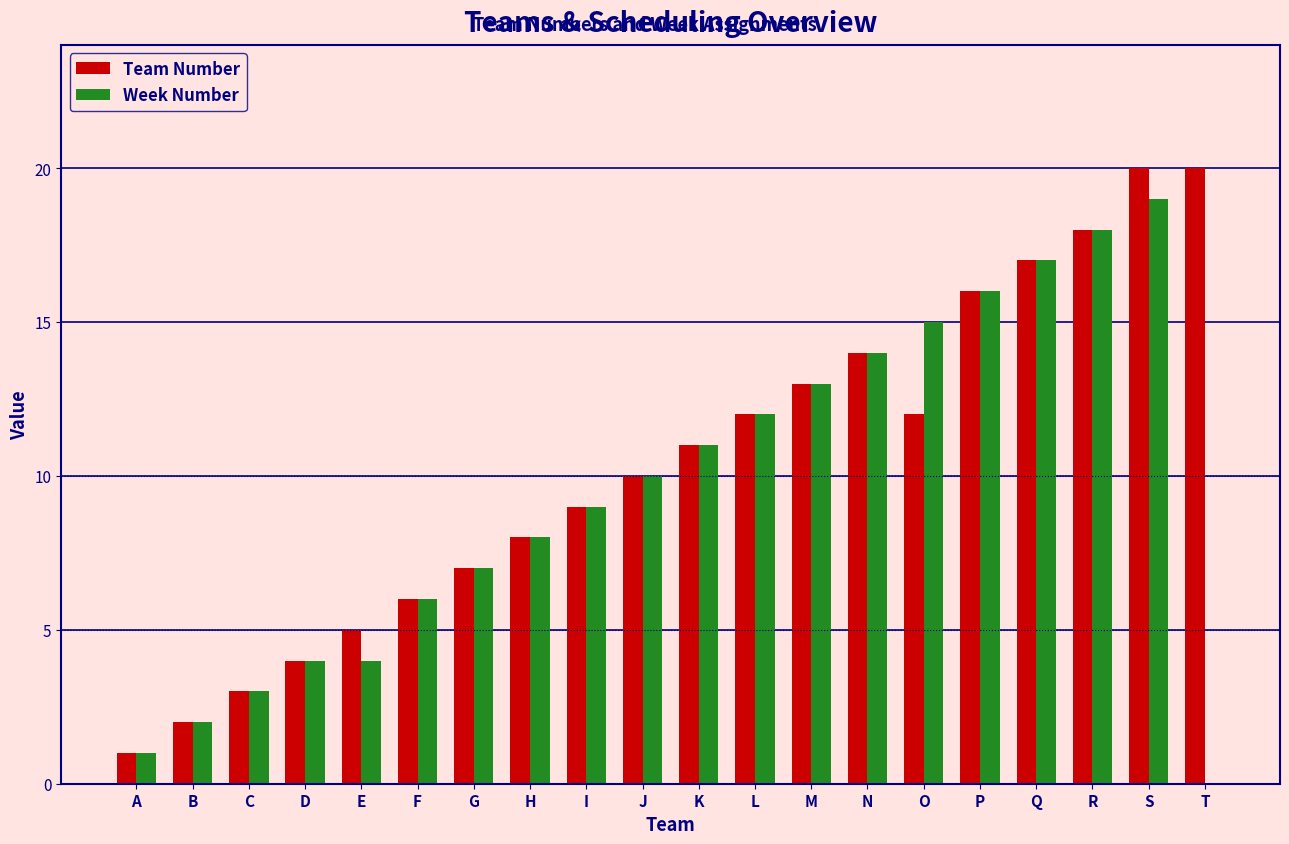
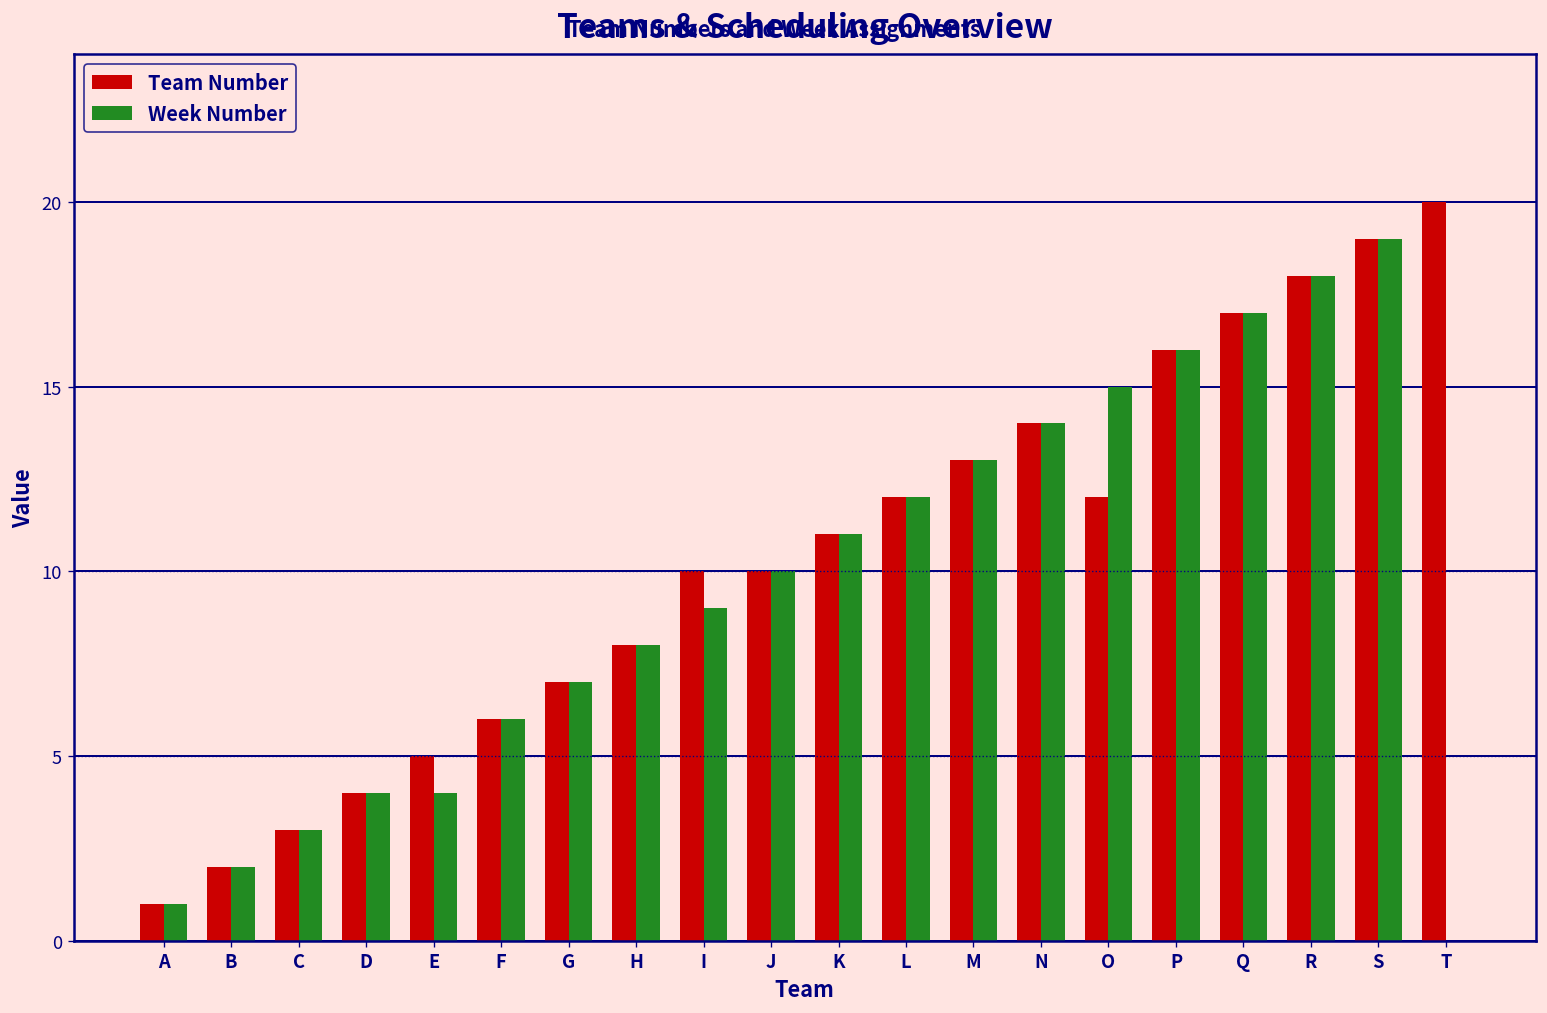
Team Number, I: 9 -> 10
Team Number, S: 20 -> 19
